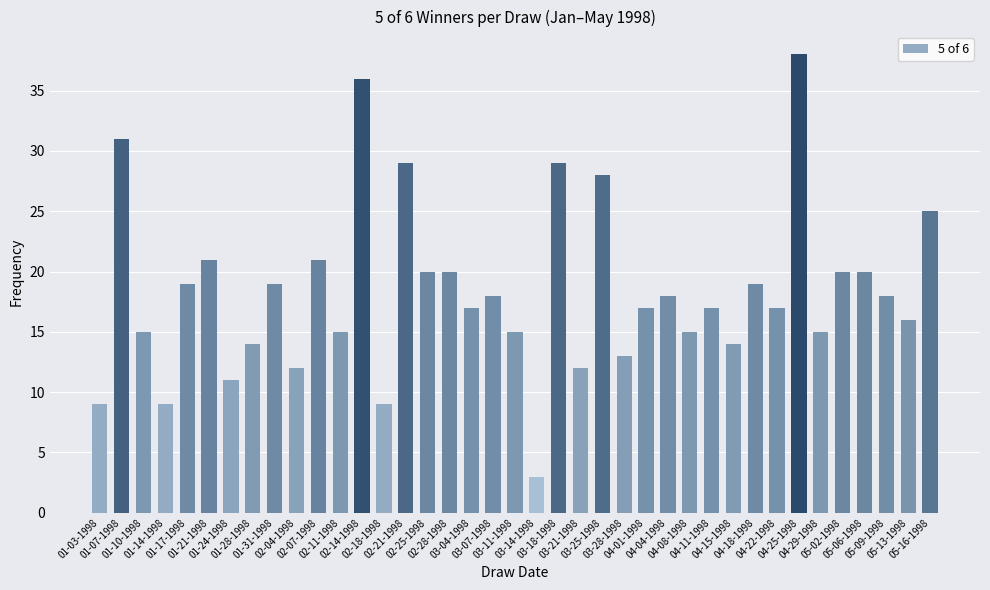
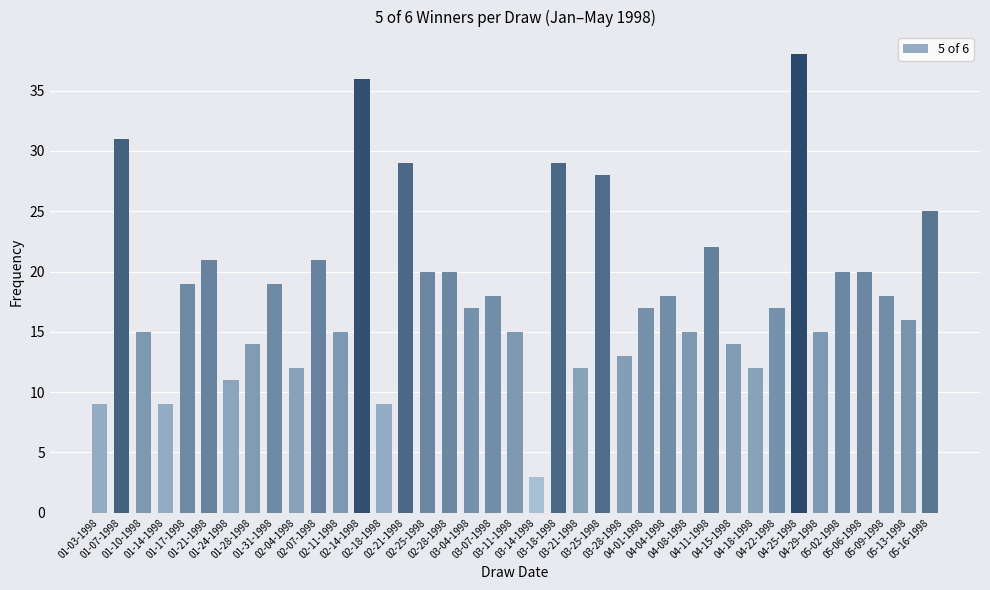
04-11-1998: 17 -> 22
04-18-1998: 19 -> 12
